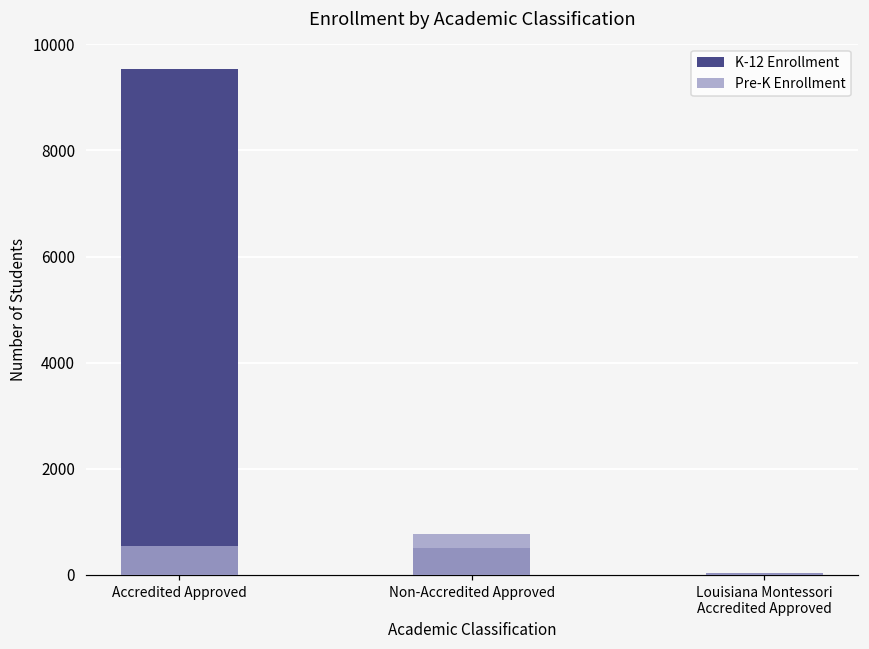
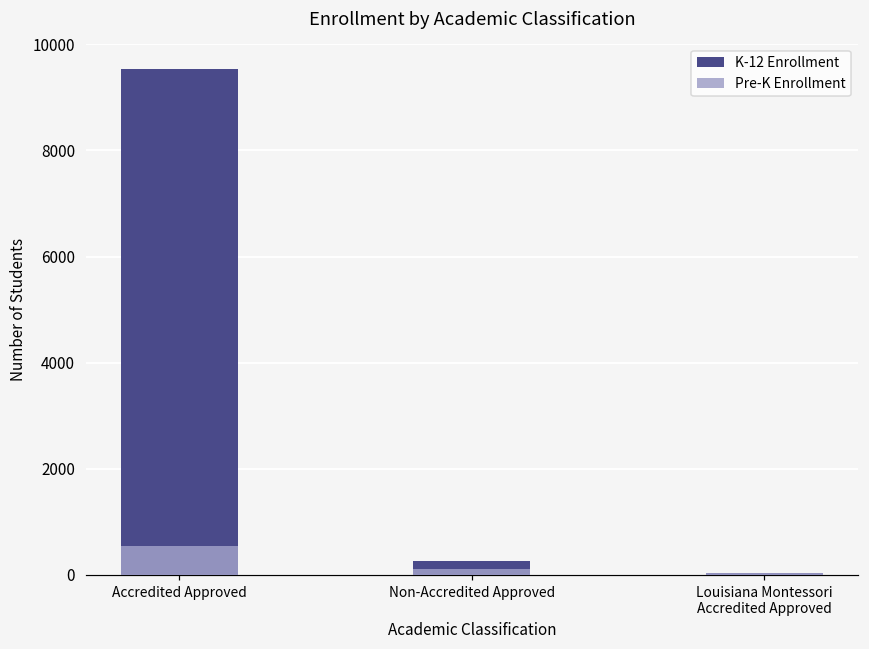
K-12 Enrollment, Non-Accredited Approved: 500 -> 300
Pre-K Enrollment, Non-Accredited Approved: 800 -> 100
